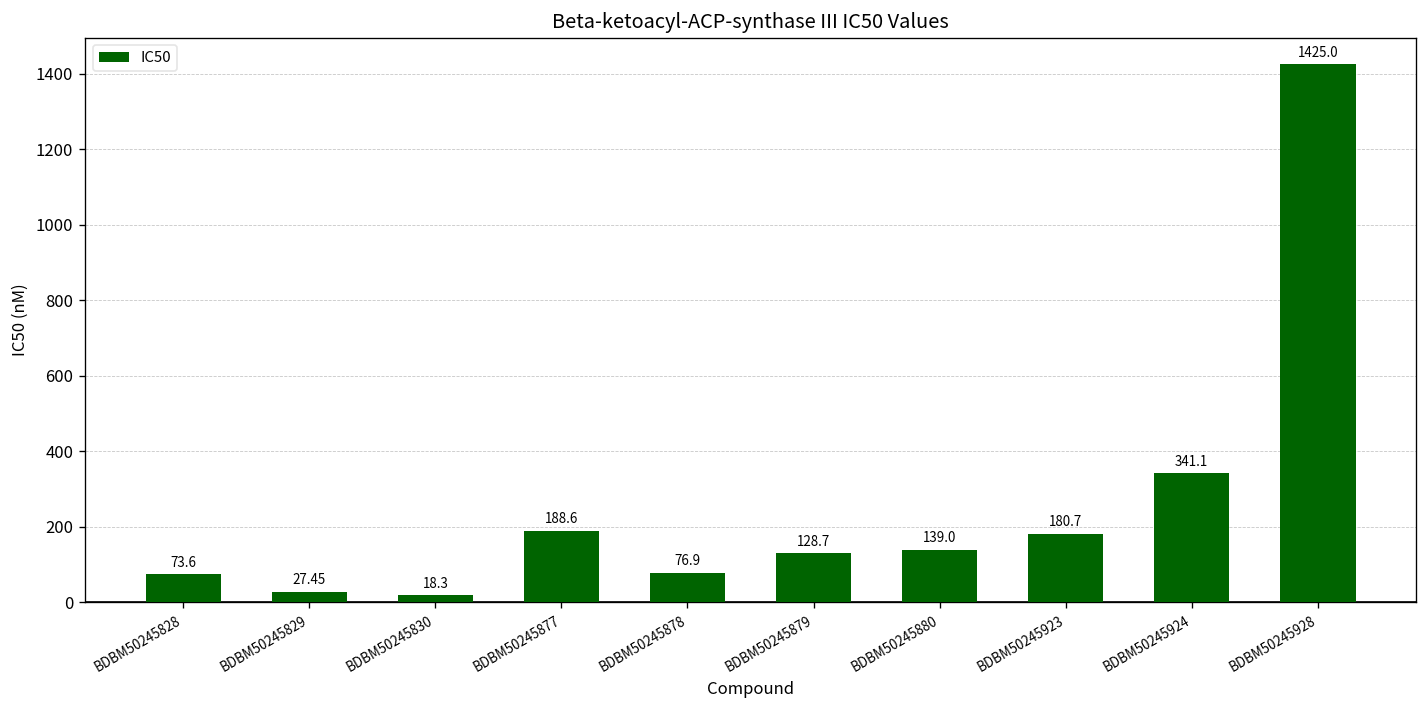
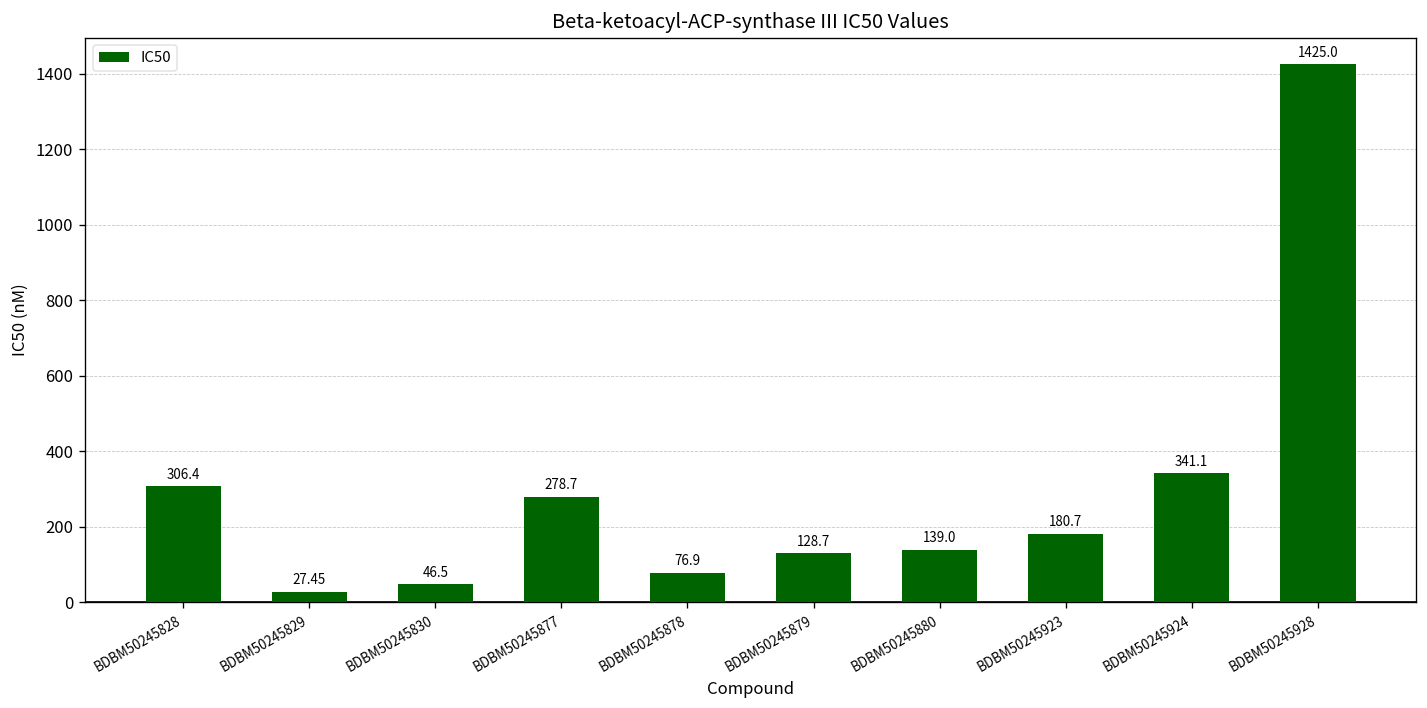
BDBM50245828: 73.6 -> 306.4
BDBM50245830: 18.3 -> 46.5
BDBM50245877: 188.6 -> 278.7
